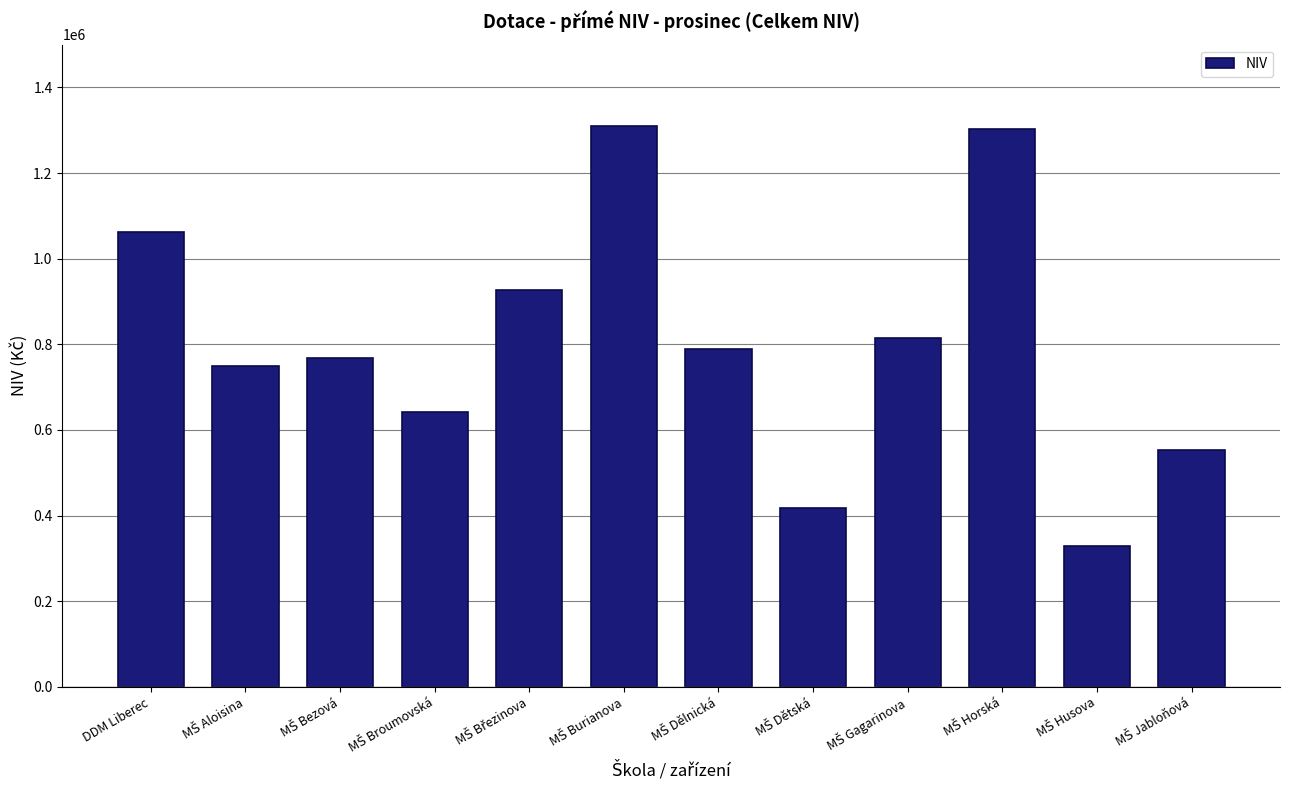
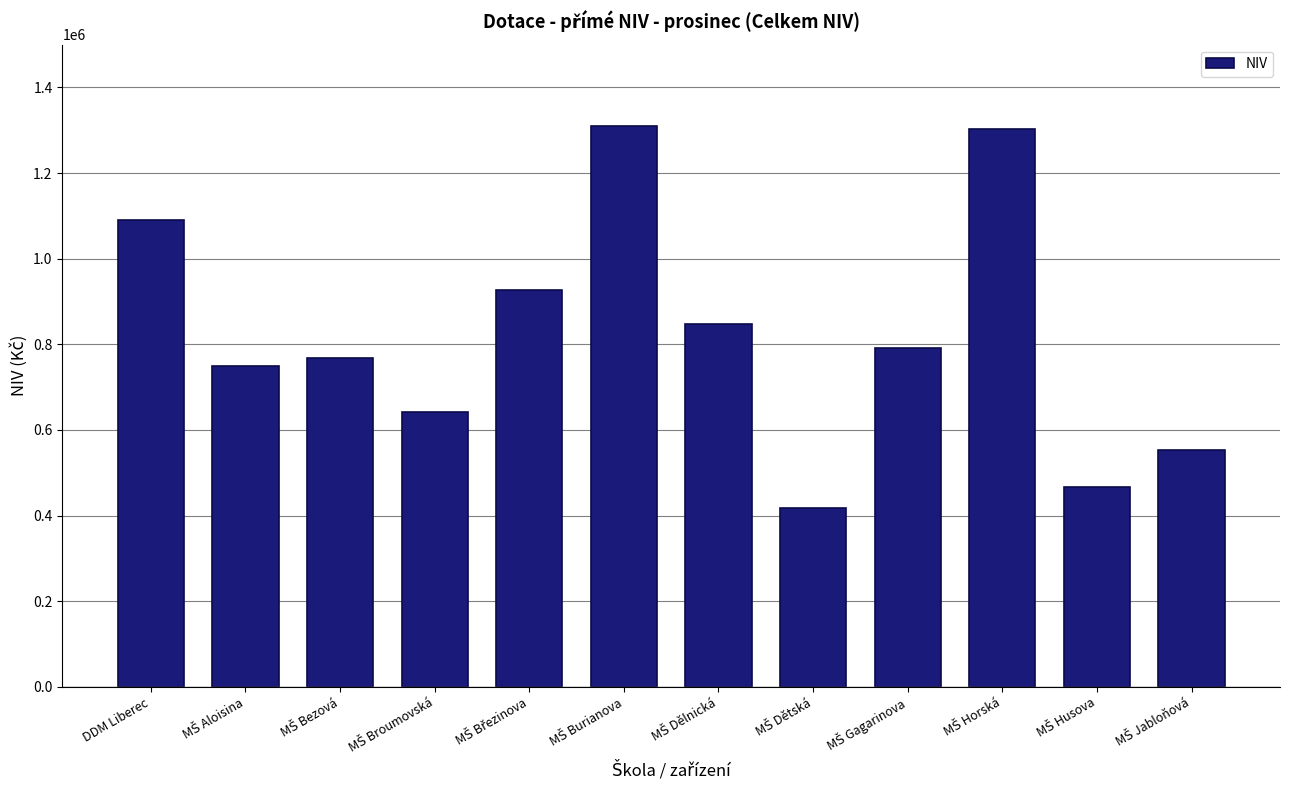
DDM Liberec: 1060000 -> 1090000
MŠ Dělnická: 790000 -> 850000
MŠ Gagarinova: 810000 -> 790000
MŠ Husova: 330000 -> 470000
